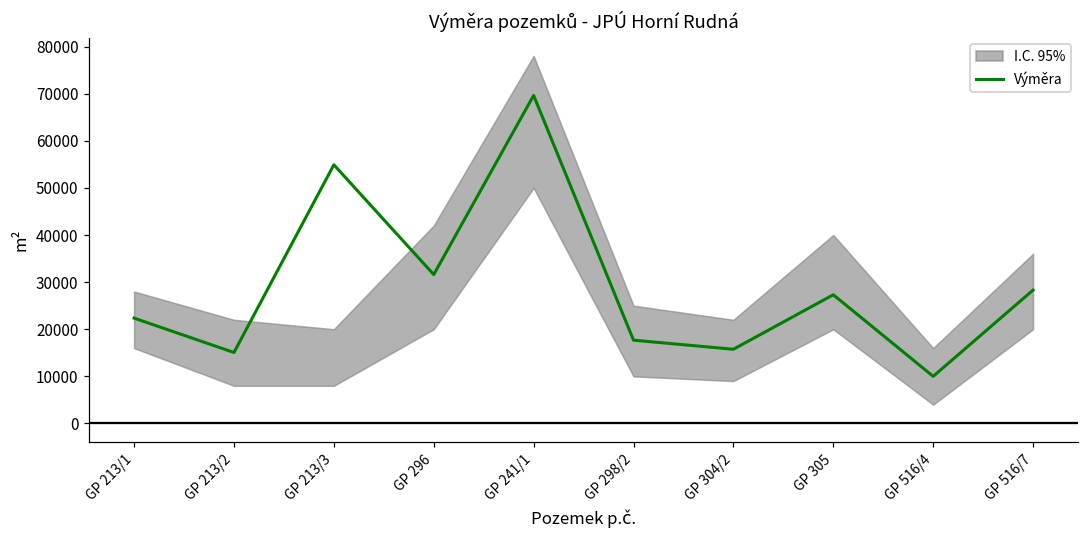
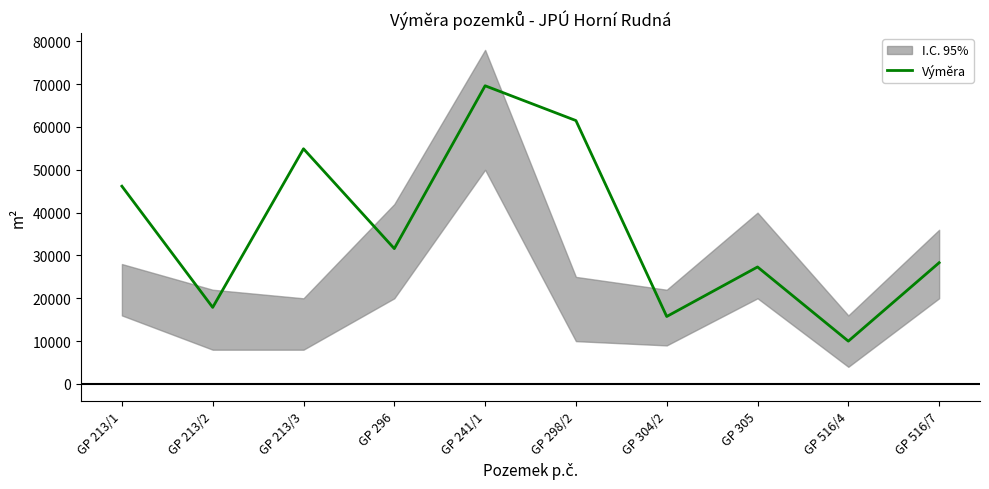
Výměra, GP 213/1: 22000 -> 46000
Výměra, GP 213/2: 15000 -> 18000
Výměra, GP 298/2: 18000 -> 62000
